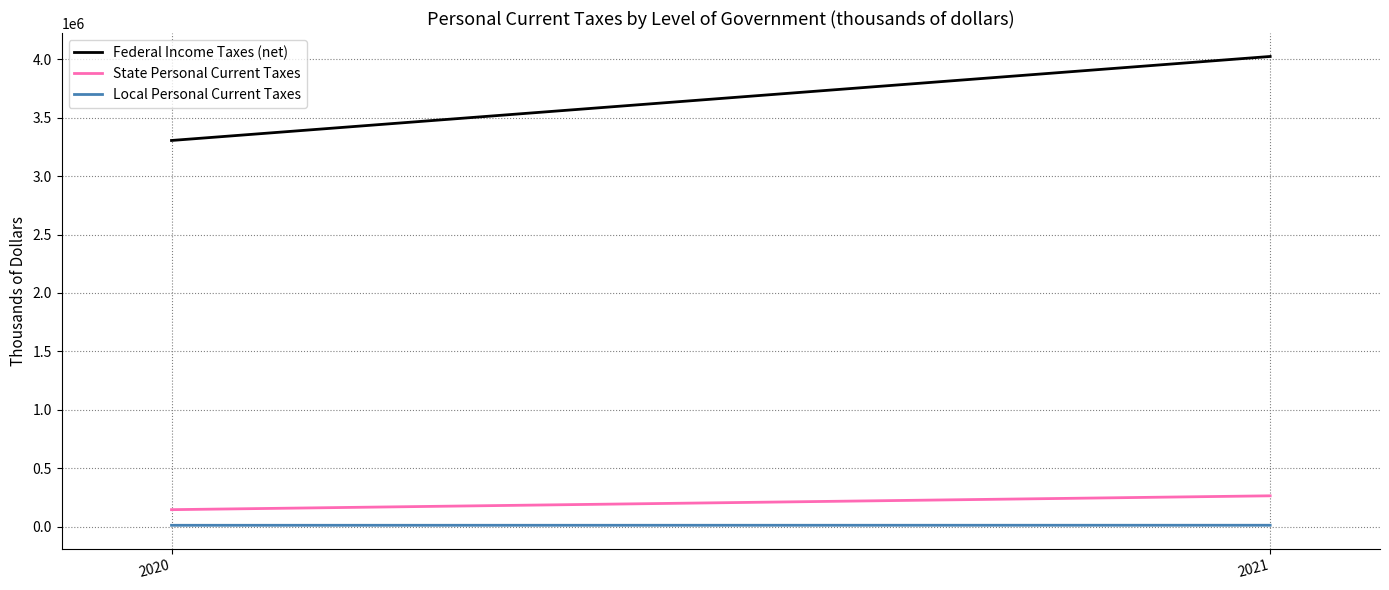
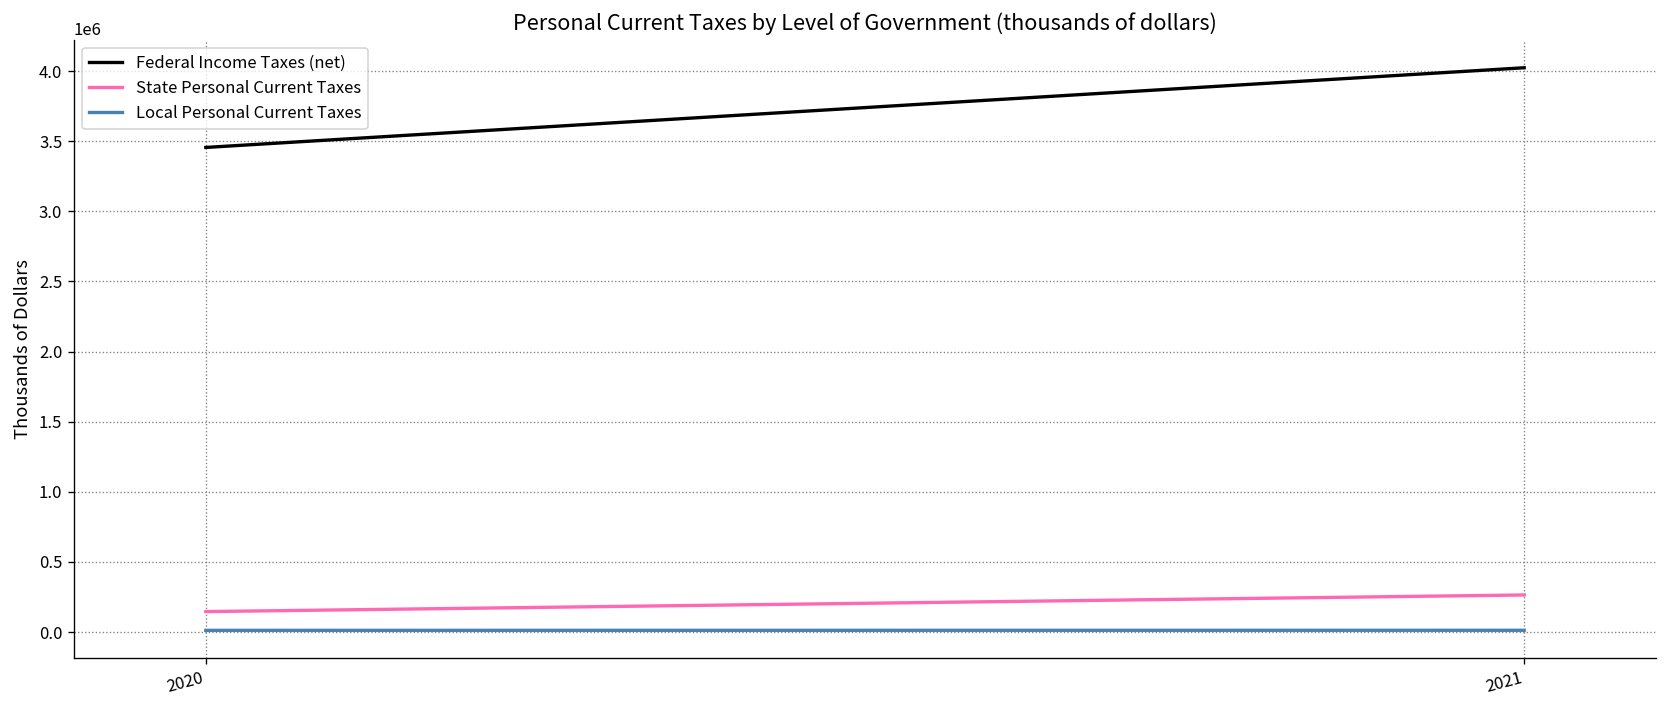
Federal Income Taxes (net), 2020: 3300000 -> 3460000
